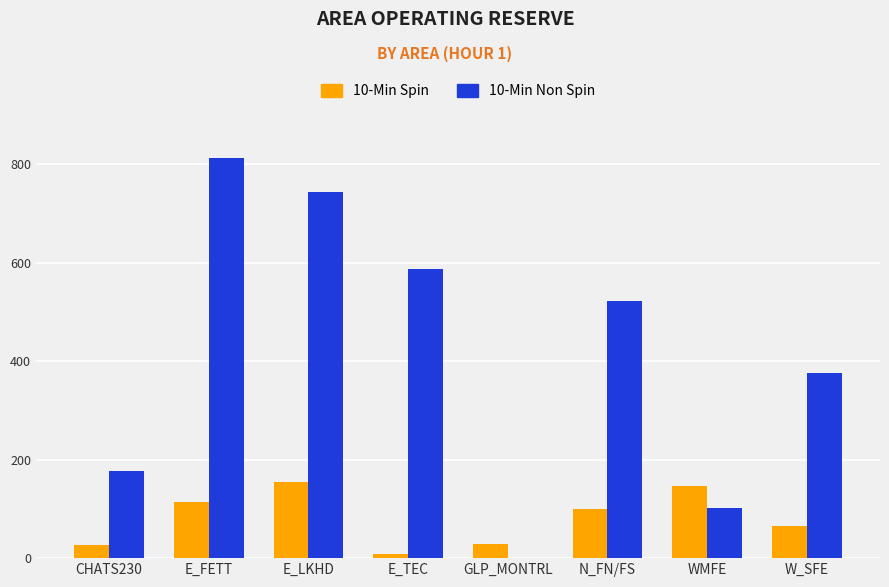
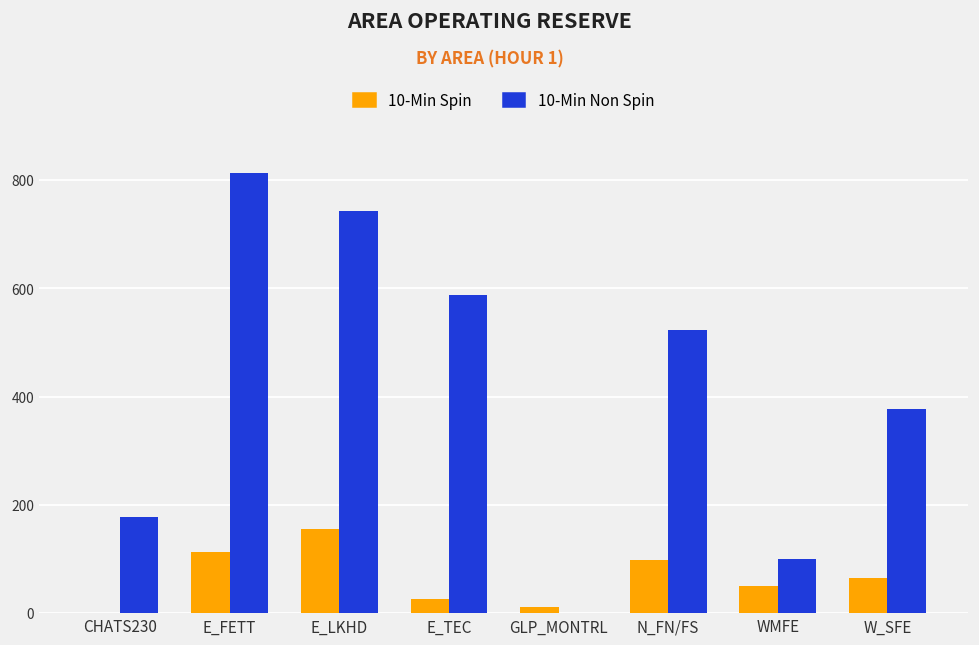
10-Min Spin, CHATS230: 30 -> 0
10-Min Spin, E_TEC: 10 -> 30
10-Min Spin, GLP_MONTRL: 30 -> 10
10-Min Spin, WMFE: 150 -> 50
